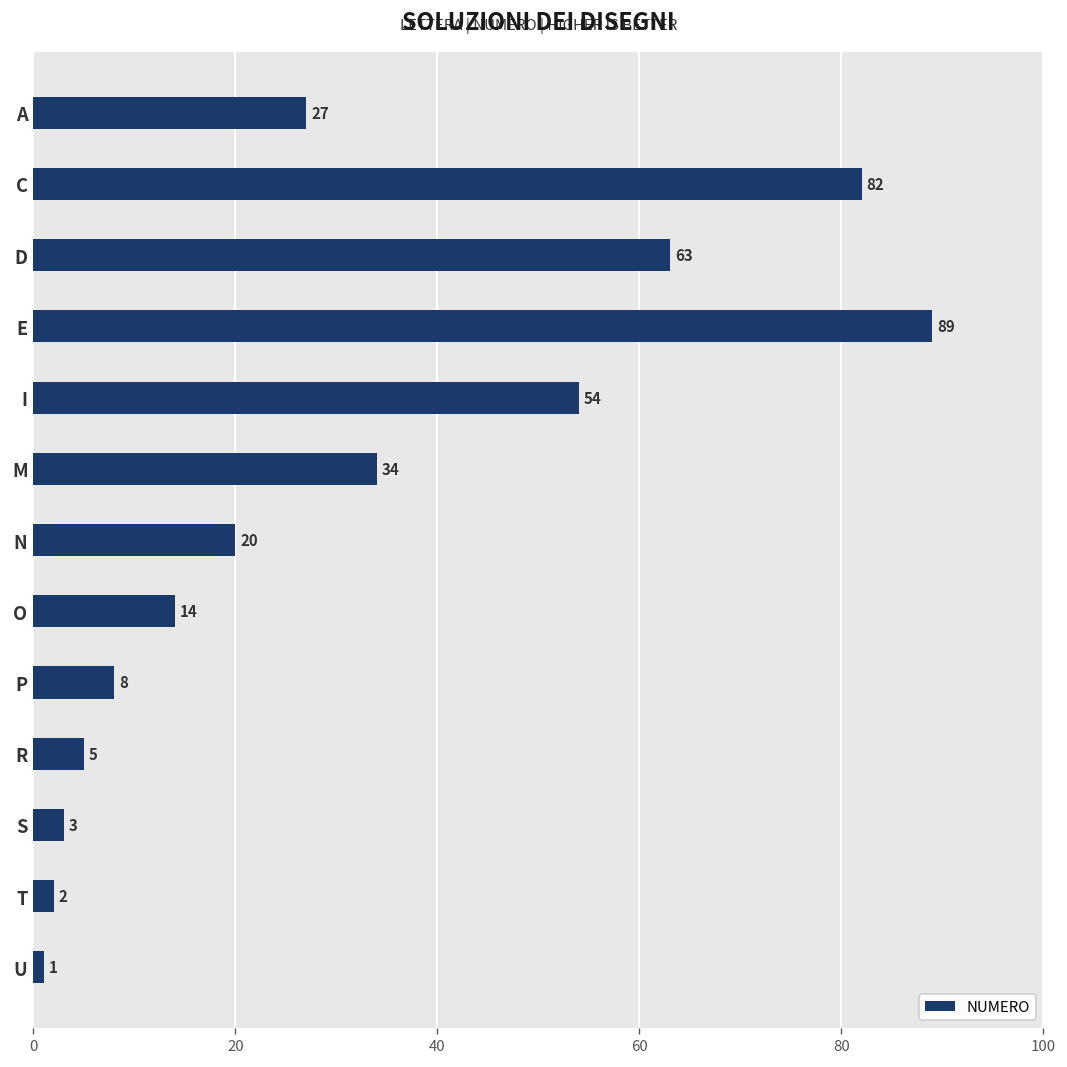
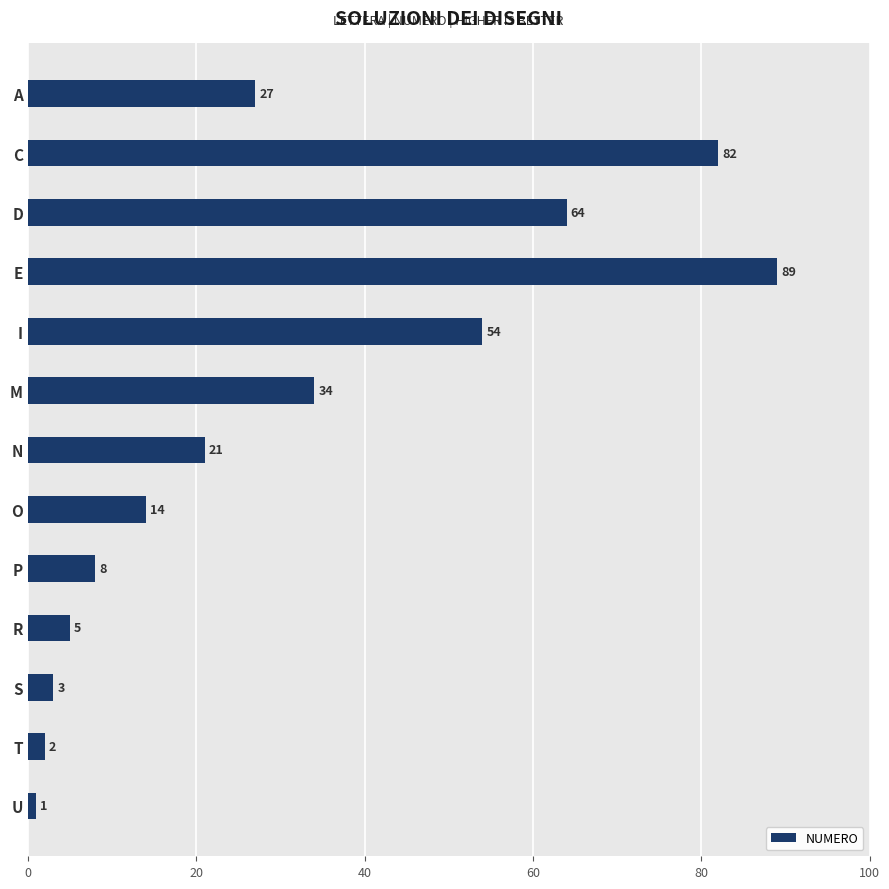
D: 63 -> 64
N: 20 -> 21
